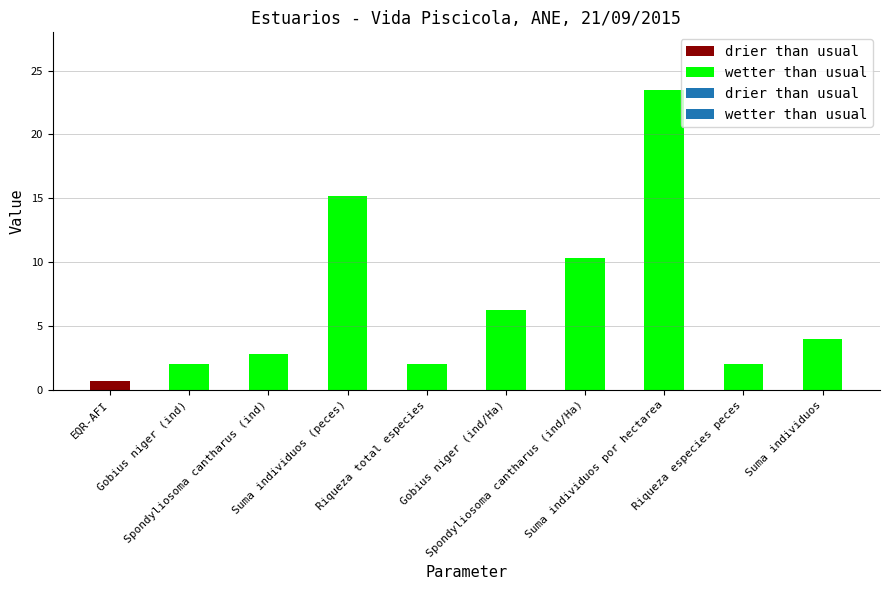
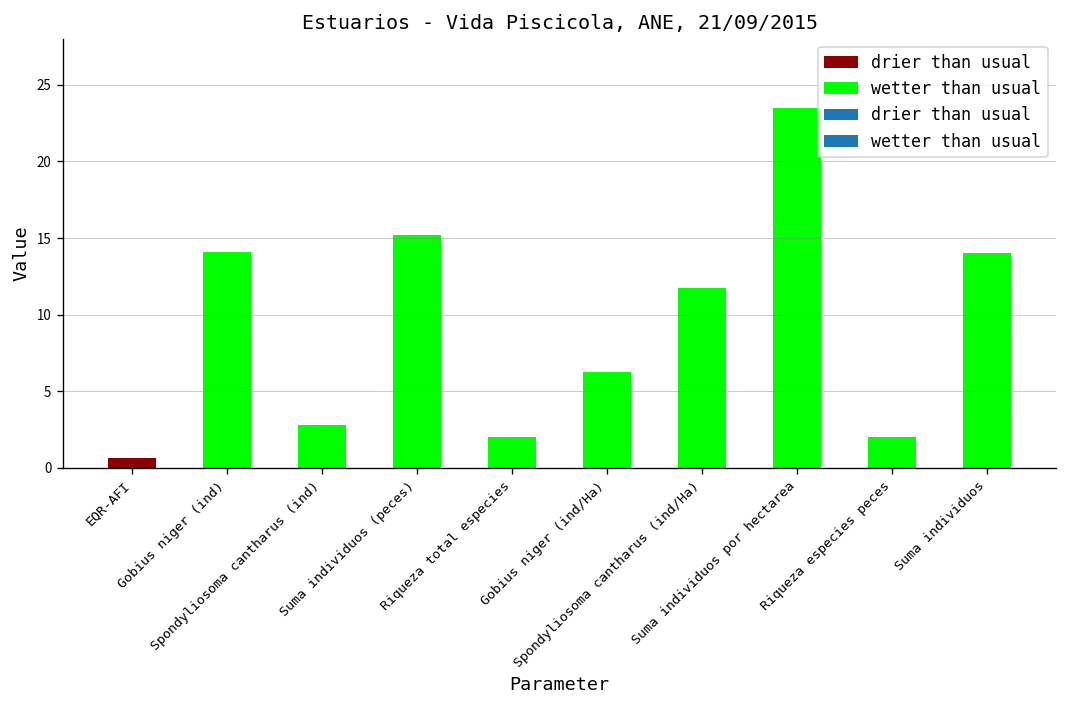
Gobius niger (ind): 2.0 -> 14.1
Spondyliosoma cantharus (ind/Ha): 10.3 -> 11.8
Suma individuos: 4 -> 14
